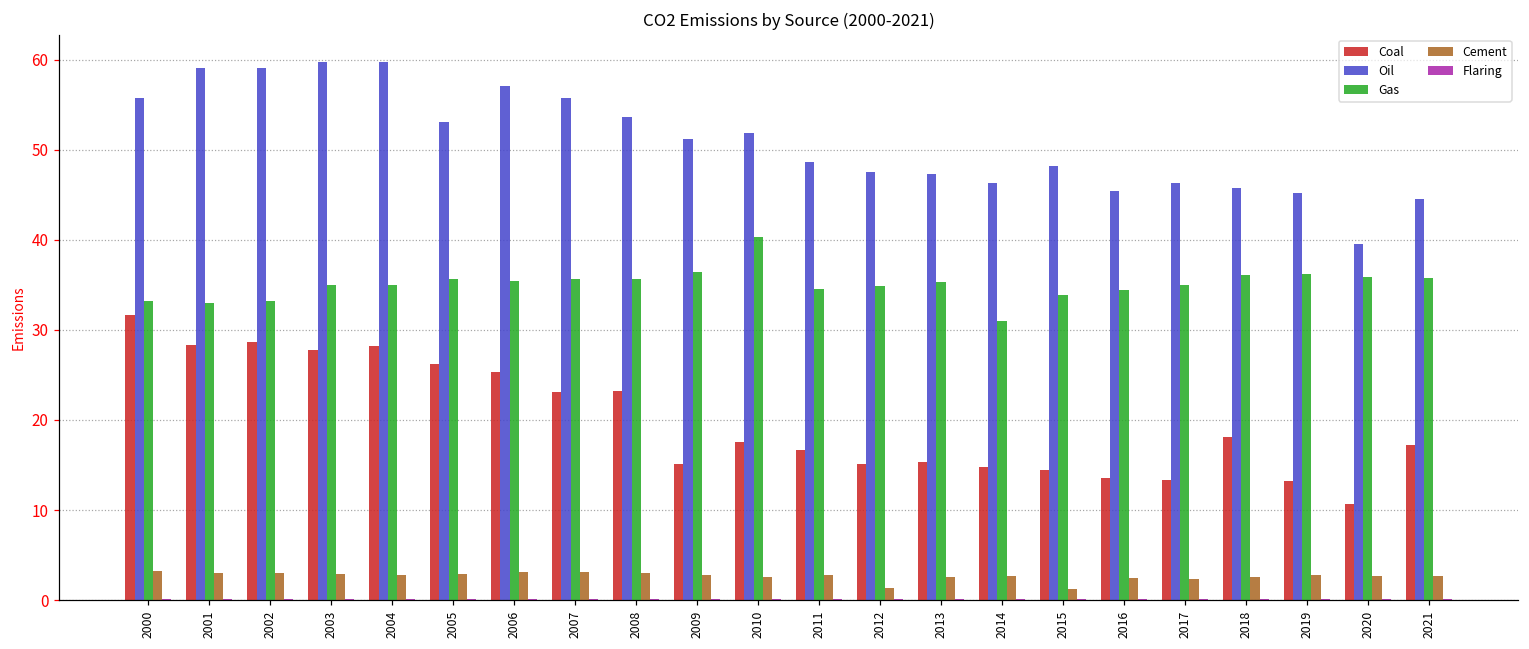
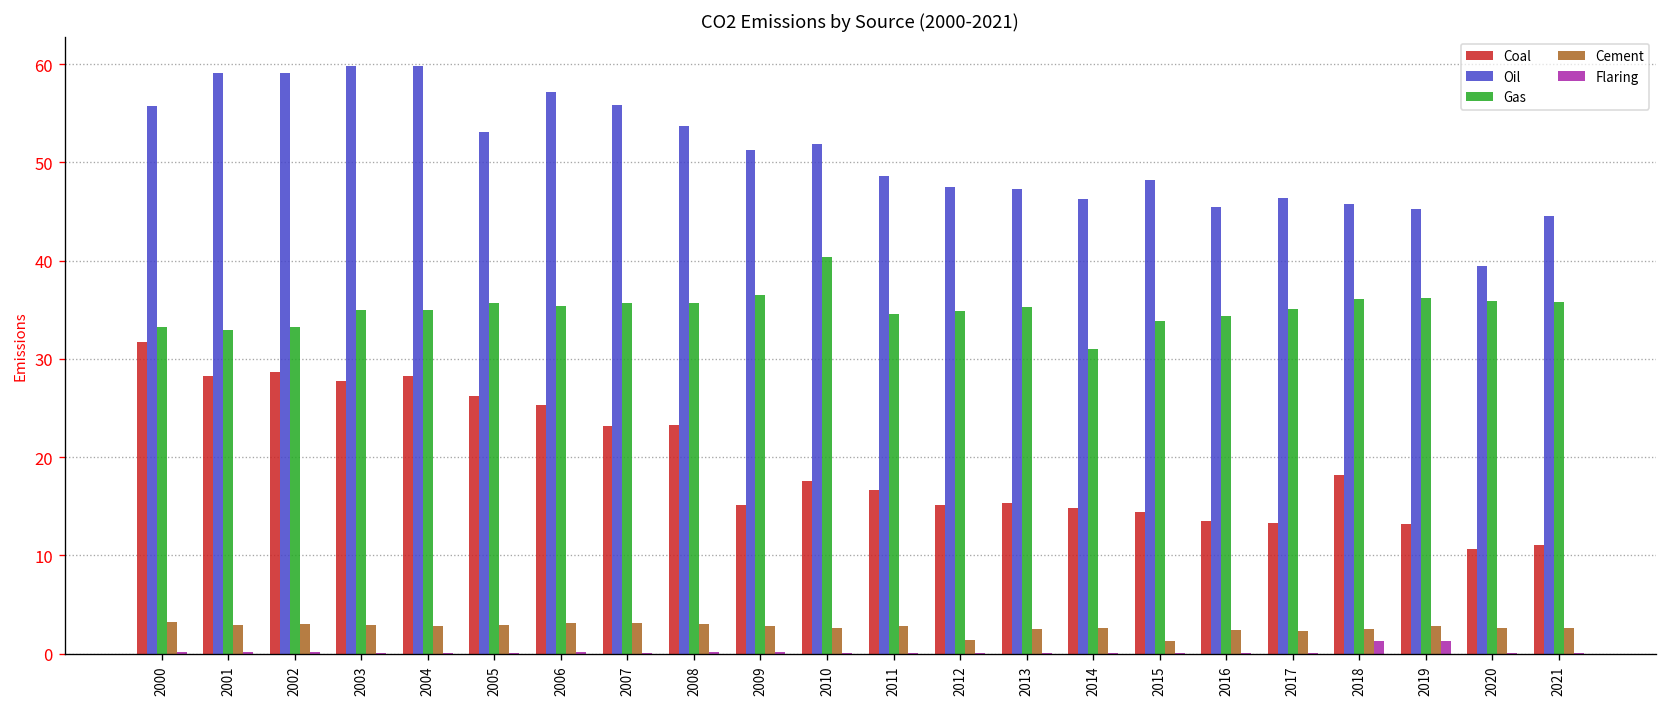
Flaring, 2018: 0 -> 1
Flaring, 2019: 0 -> 1
Coal, 2021: 17 -> 11
